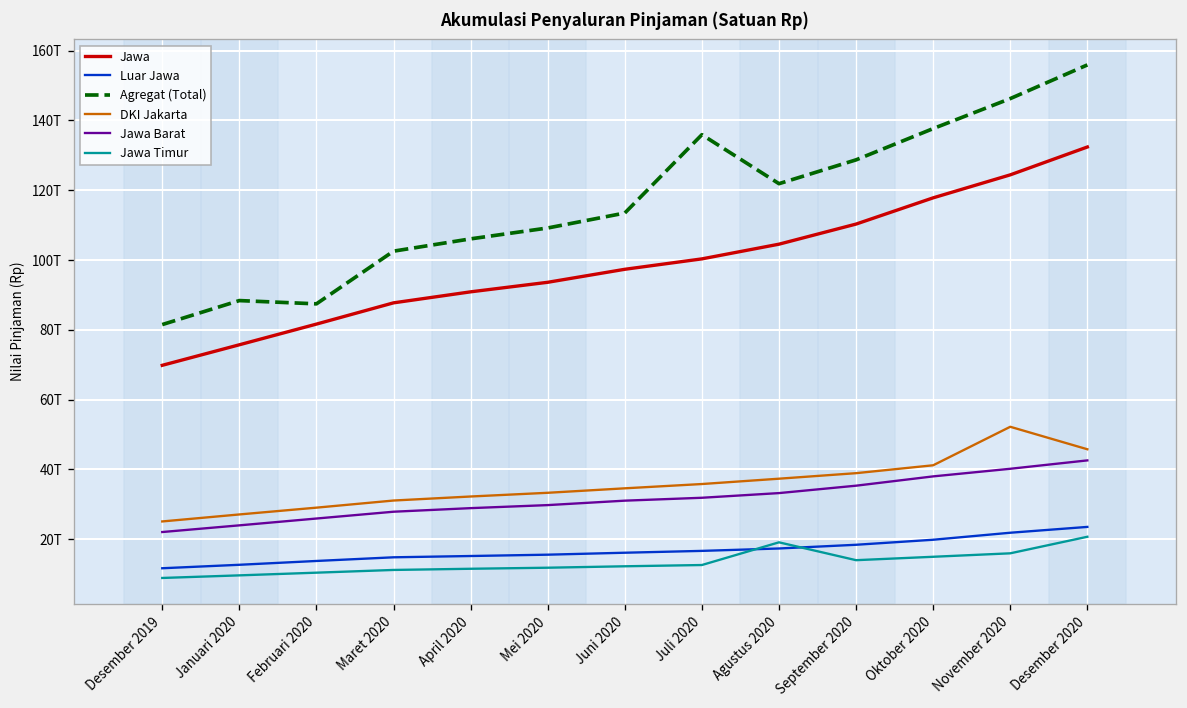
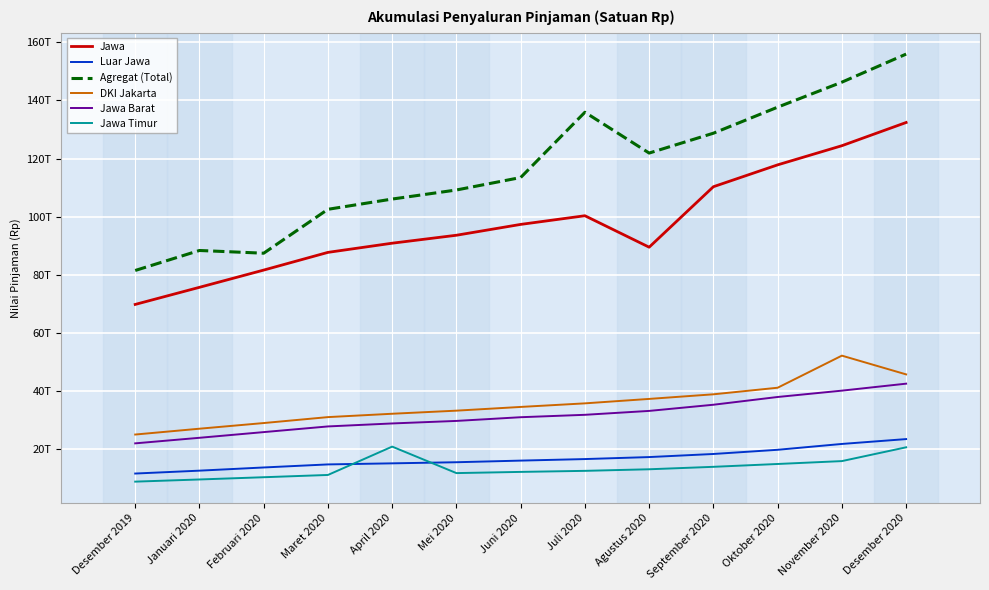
Jawa Timur, April 2020: 12T -> 21T
Jawa, Agustus 2020: 105T -> 90T
Jawa Timur, Agustus 2020: 19T -> 13T
